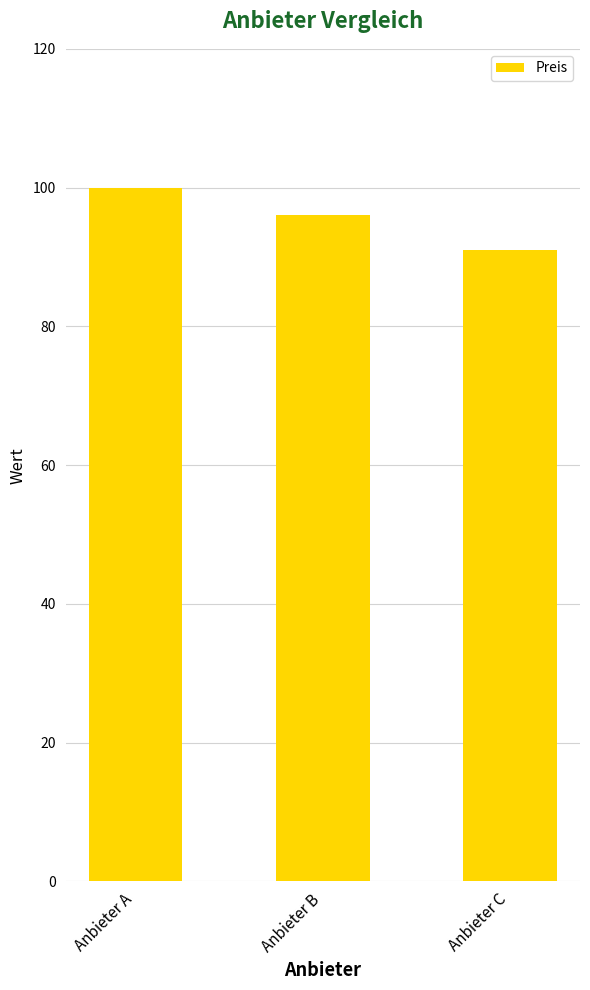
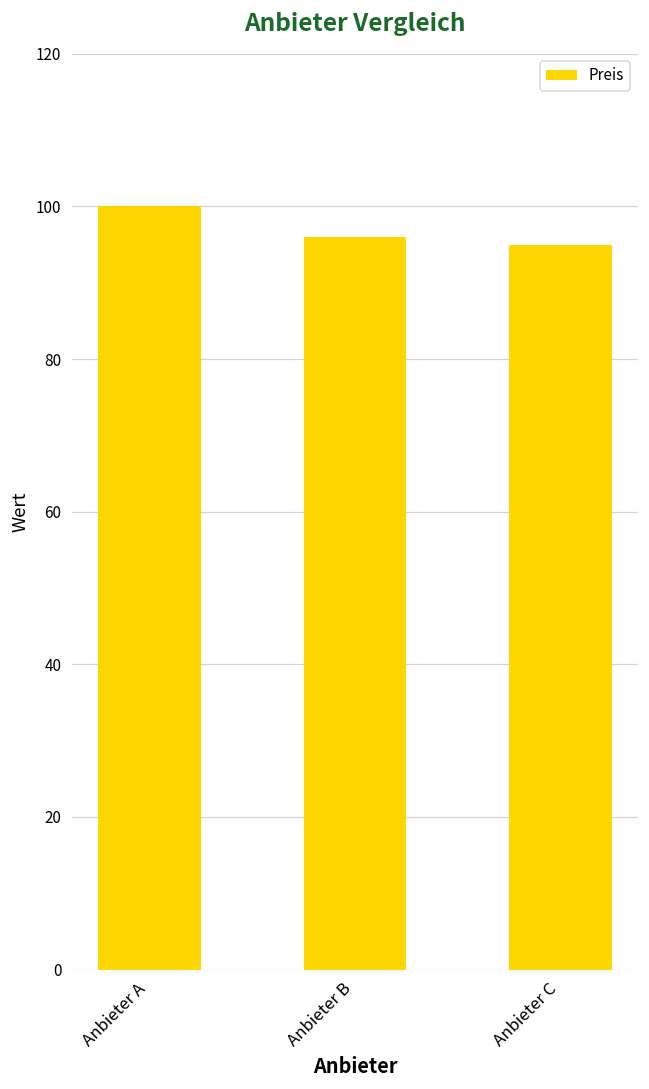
Anbieter C: 91 -> 95
